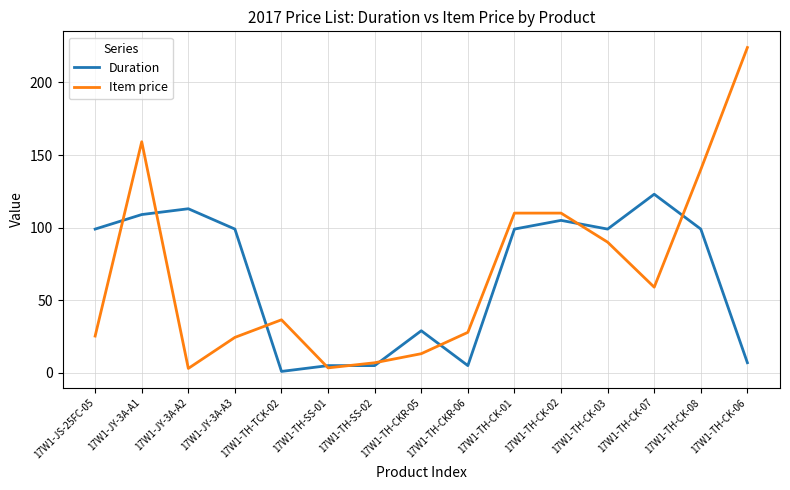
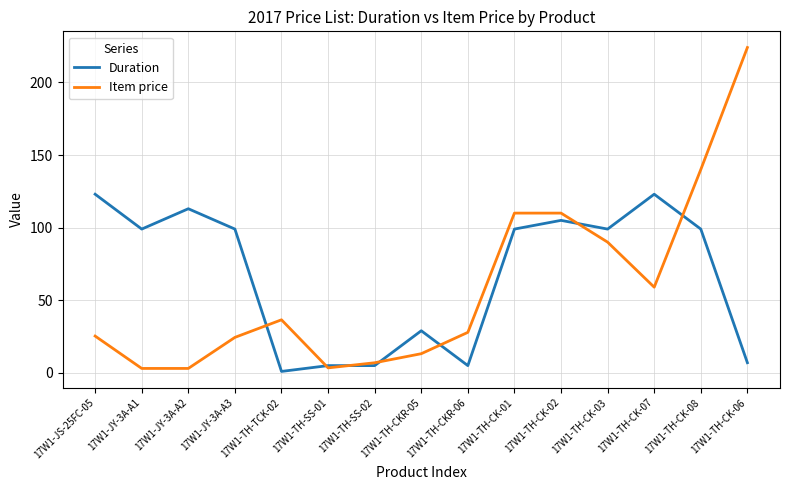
Duration, 17W1-JS-25FC-05: 99 -> 123
Duration, 17W1-JY-3A-A1: 109 -> 99
Item price, 17W1-JY-3A-A1: 159 -> 3
